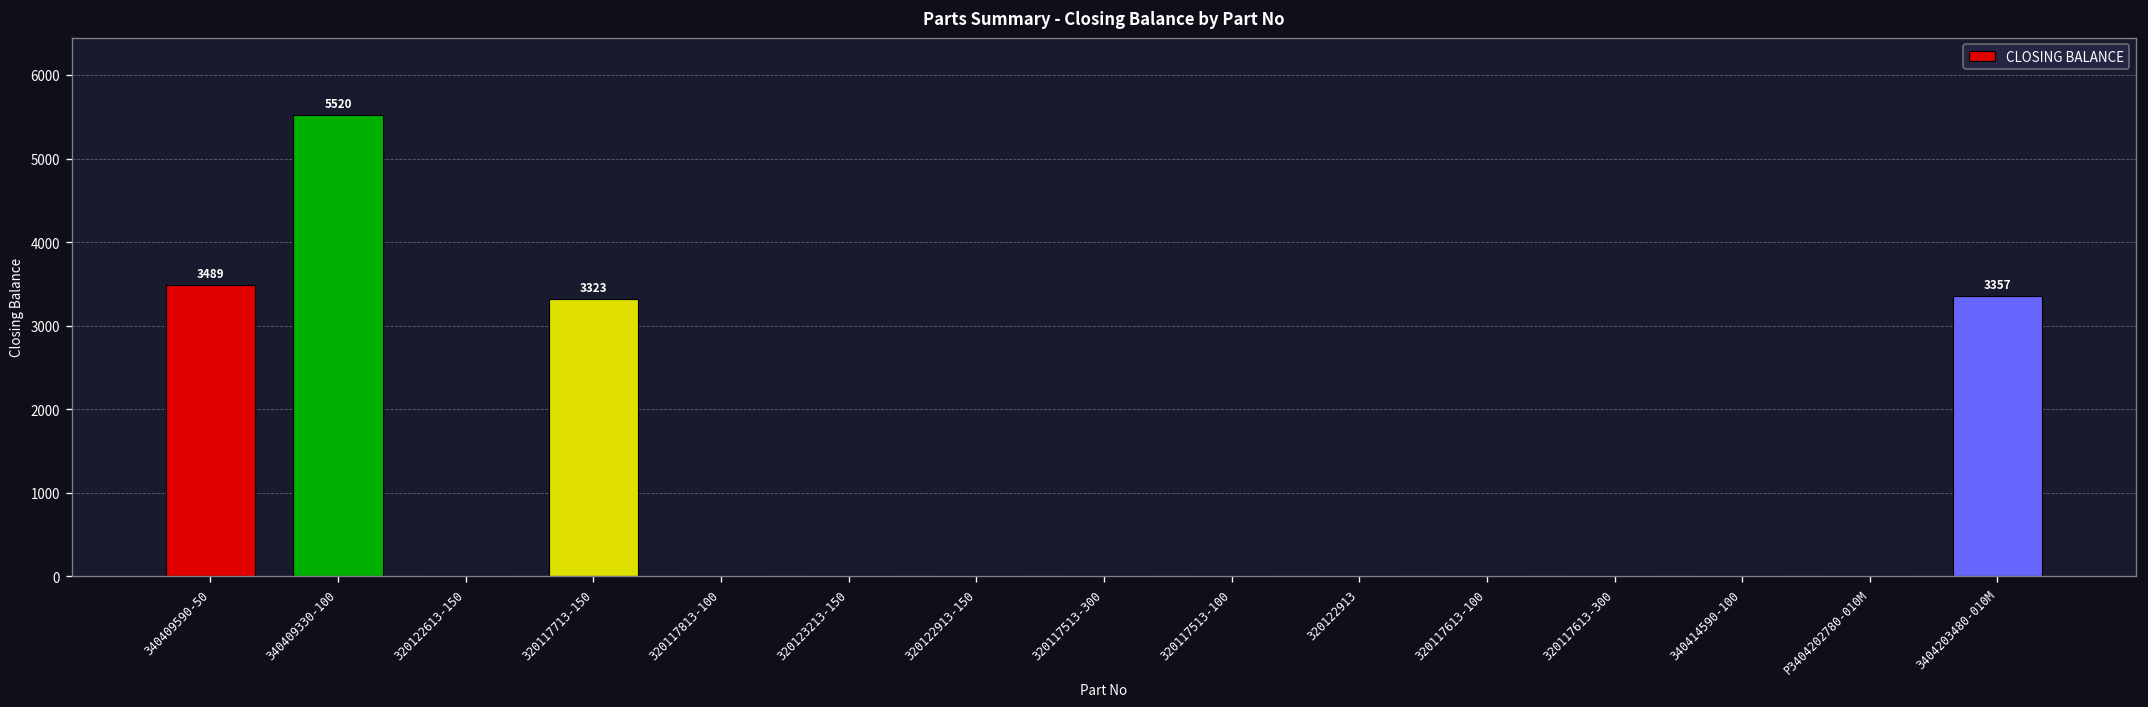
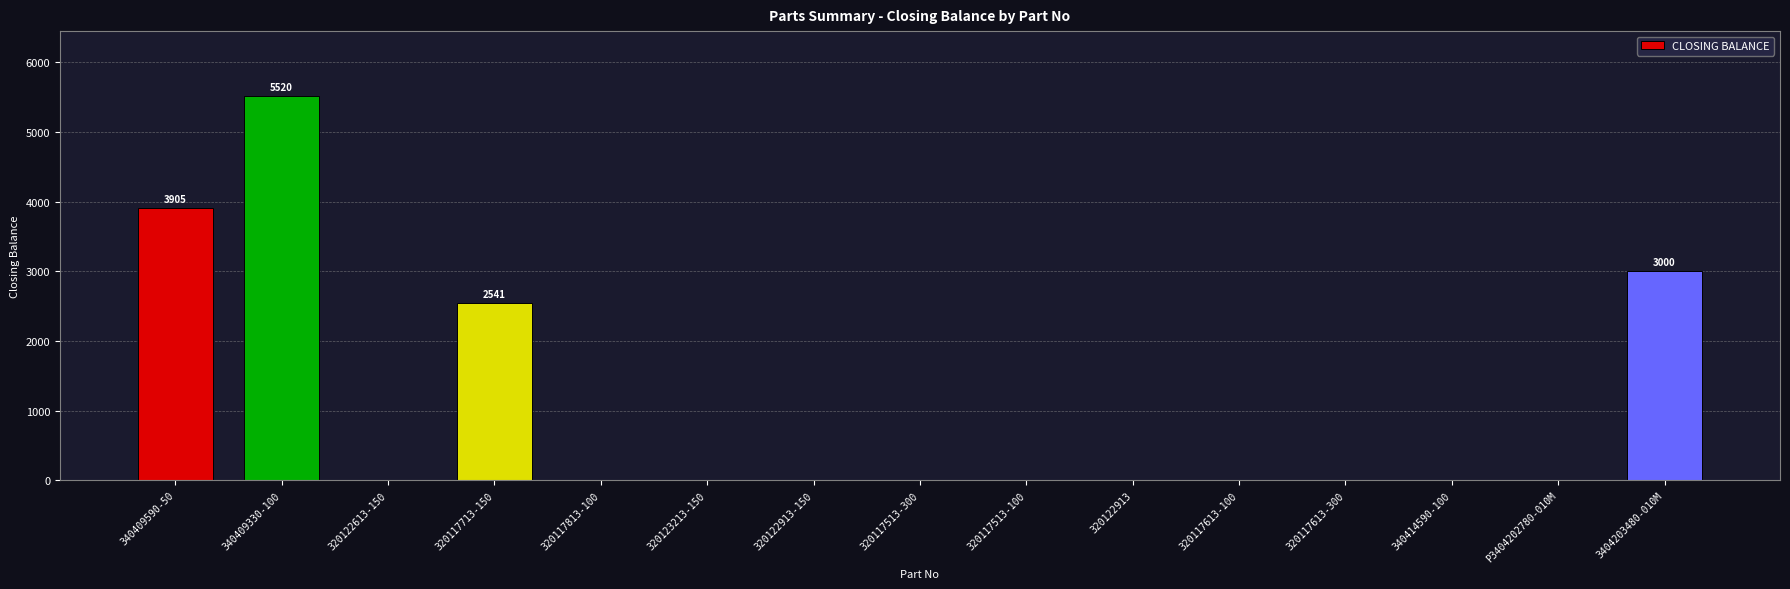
340409590-50: 3489 -> 3905
320117713-150: 3323 -> 2541
3404203480-010M: 3357 -> 3000
